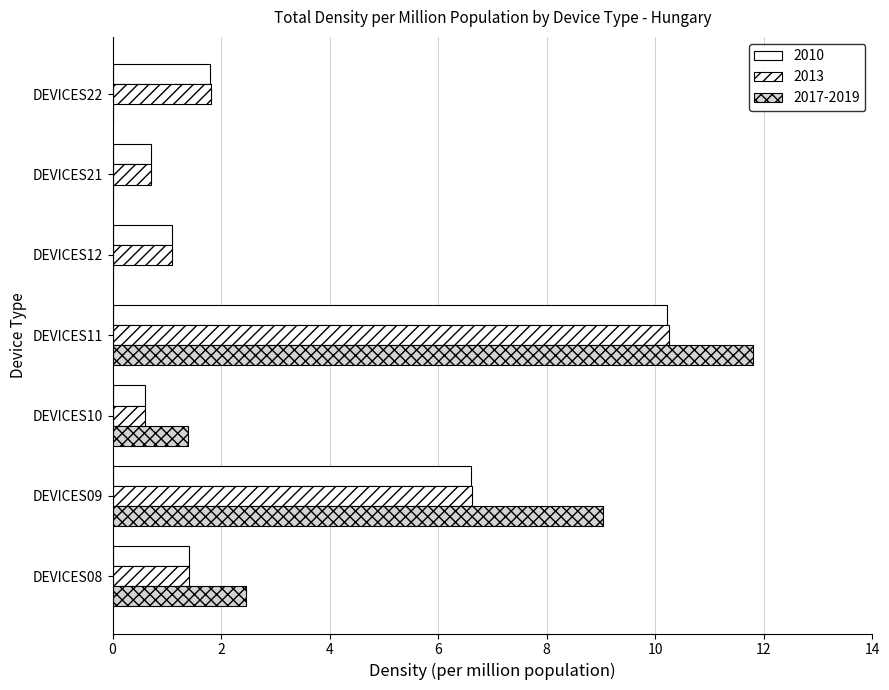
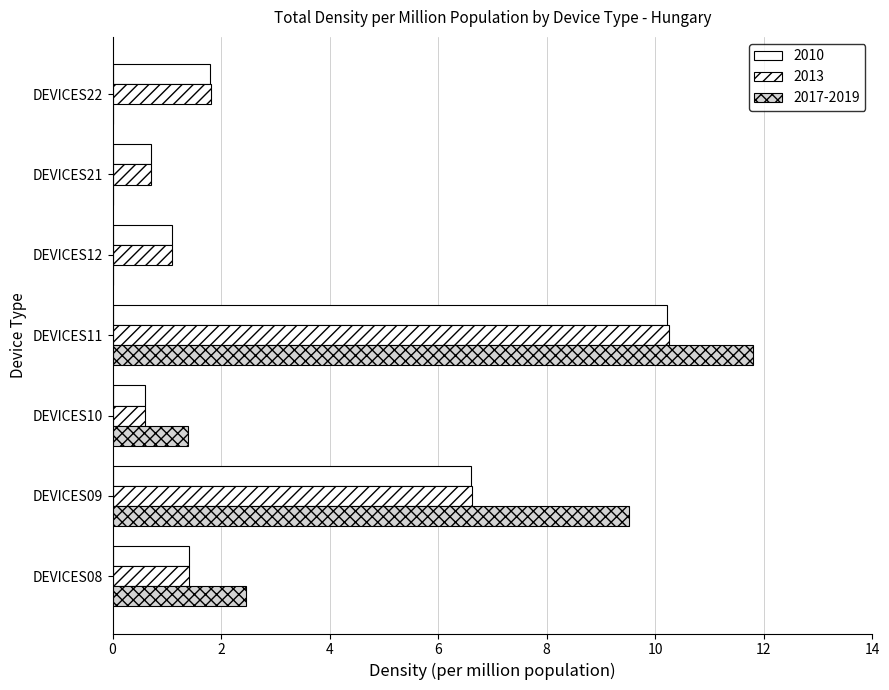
2017-2019, DEVICES09: 9.0 -> 9.5
